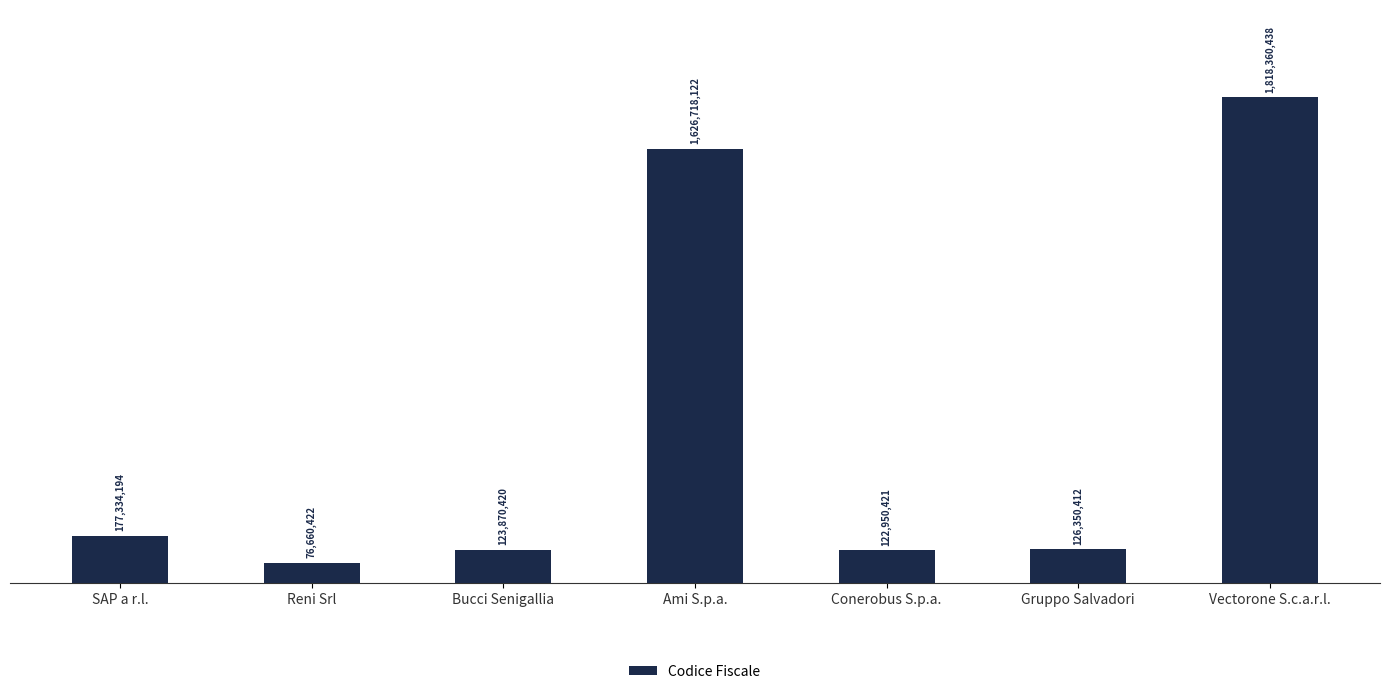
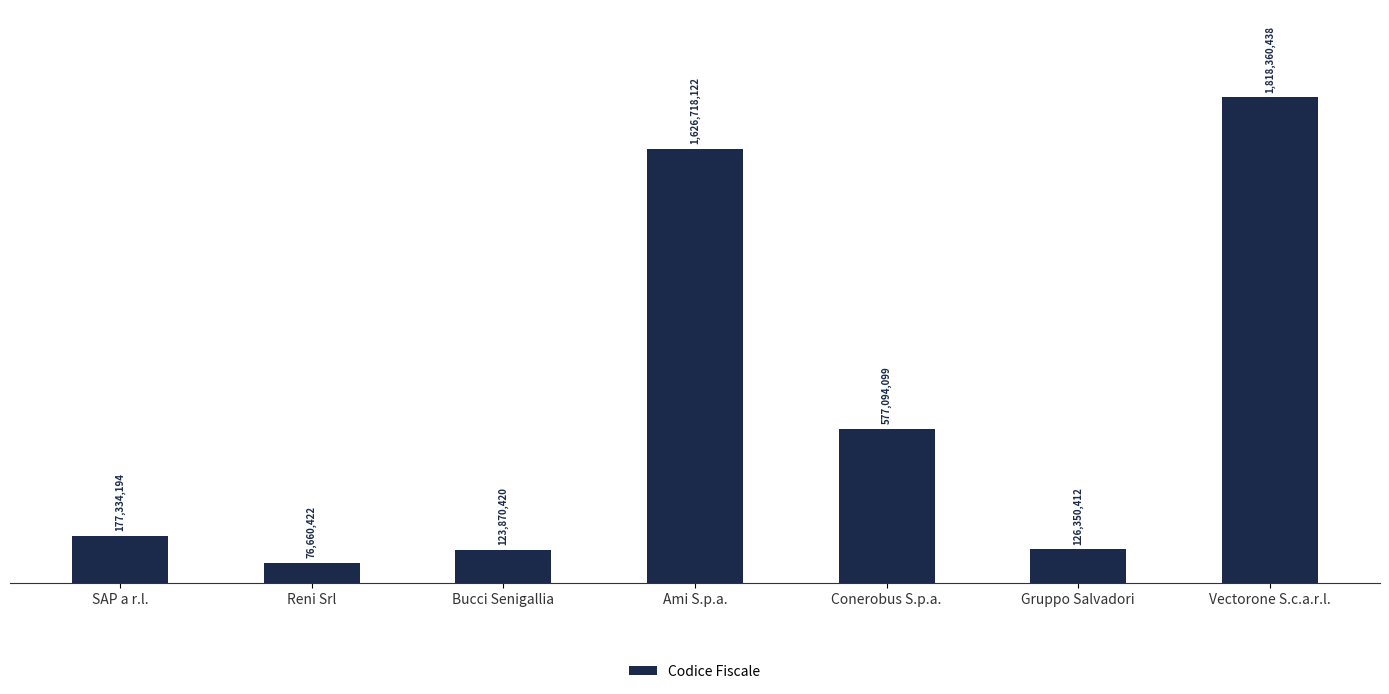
Conerobus S.p.a.: 122,950,421 -> 577,094,099
